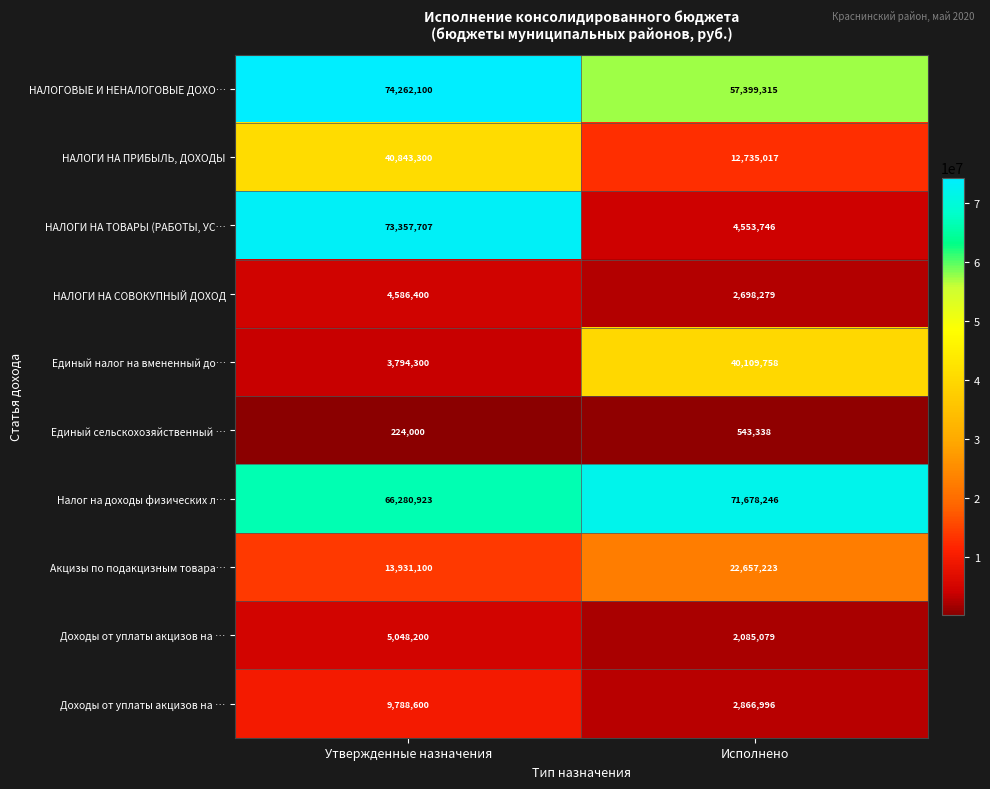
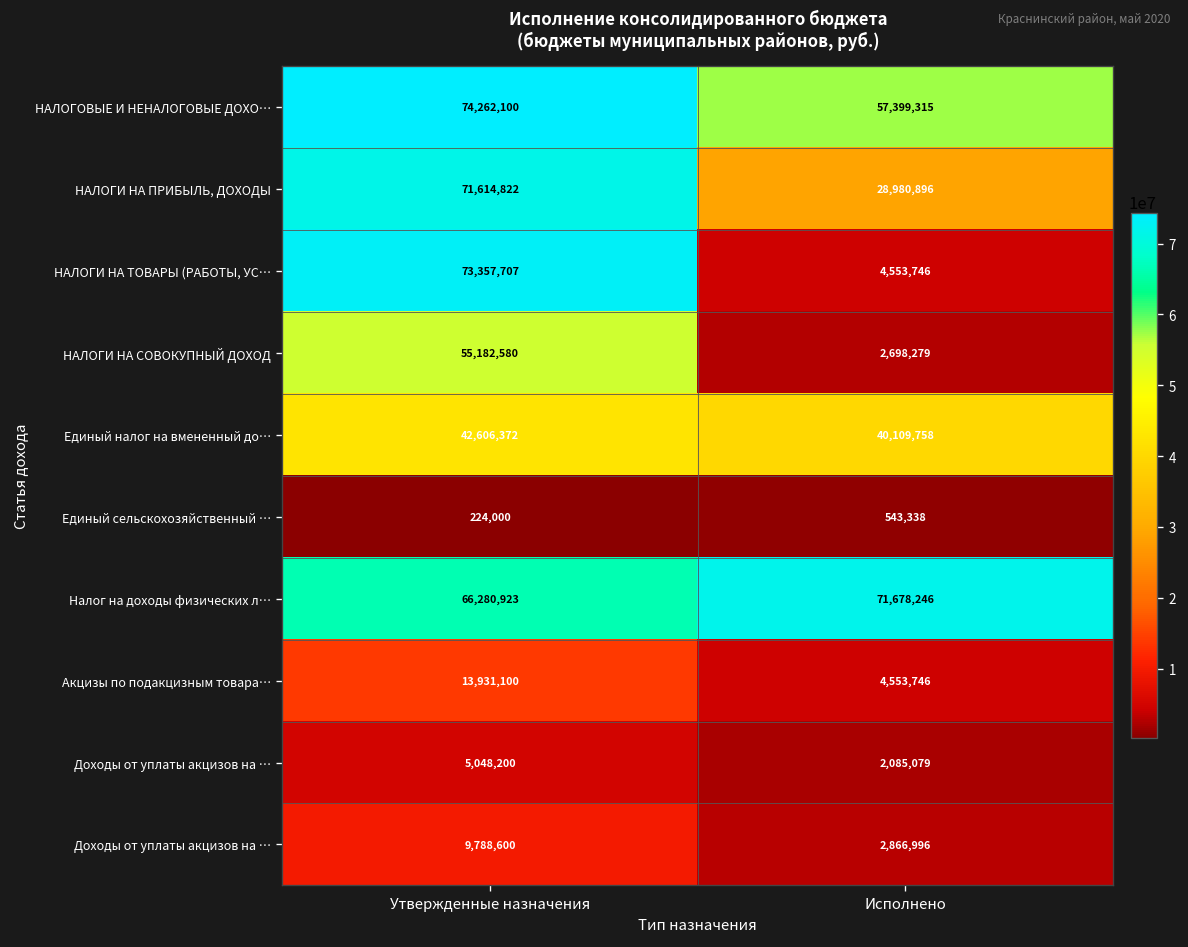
НАЛОГИ НА ПРИБЫЛЬ, ДОХОДЫ, Утвержденные назначения: 40,843,300 -> 71,614,822
НАЛОГИ НА ПРИБЫЛЬ, ДОХОДЫ, Исполнено: 12,735,017 -> 28,980,896
НАЛОГИ НА СОВОКУПНЫЙ ДОХОД, Утвержденные назначения: 4,586,400 -> 55,182,580
Единый налог на вмененный до…, Утвержденные назначения: 3,794,300 -> 42,606,372
Акцизы по подакцизным товара…, Исполнено: 22,657,223 -> 4,553,746
